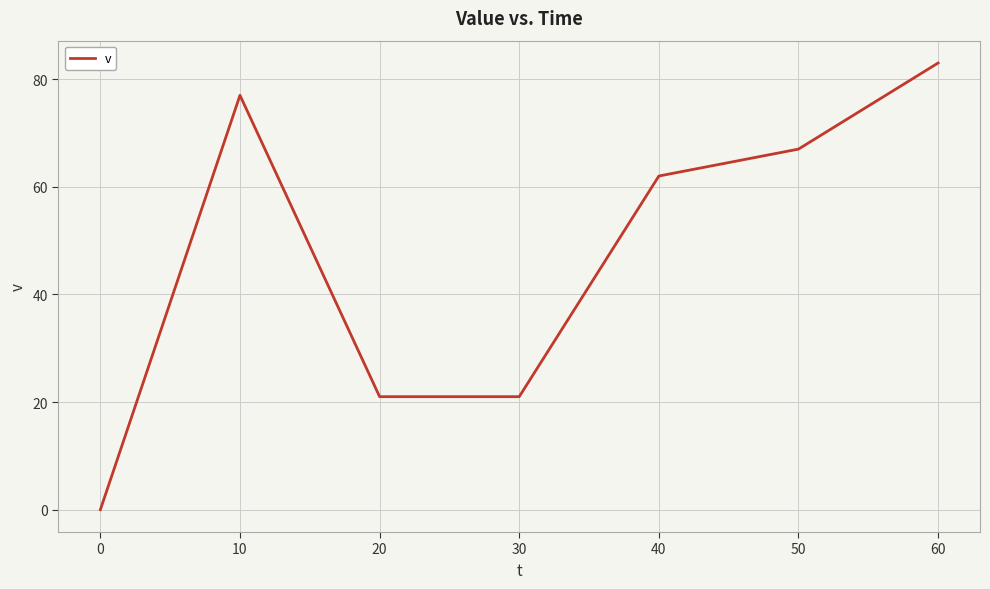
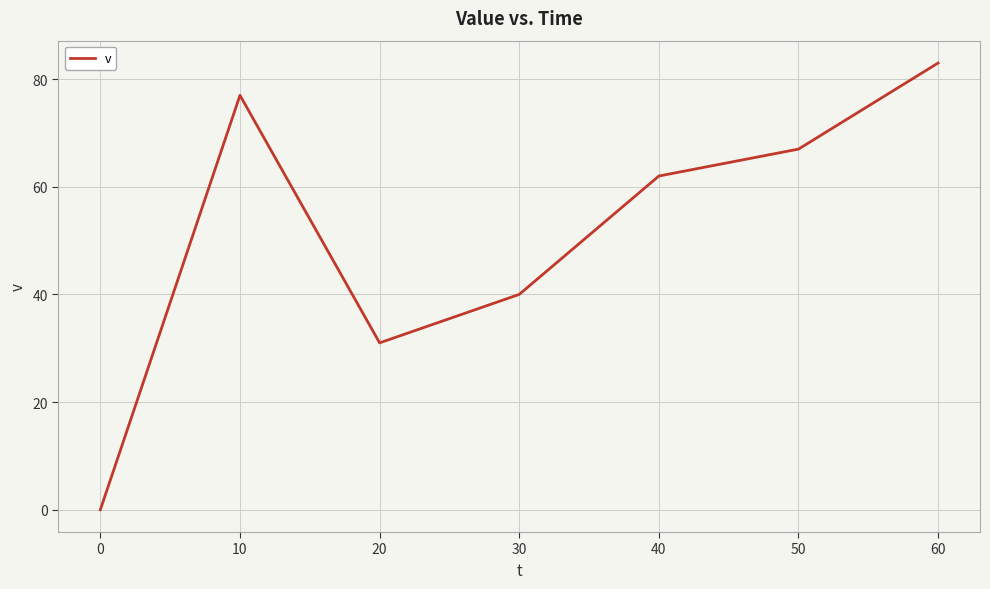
20: 21 -> 31
30: 21 -> 40
